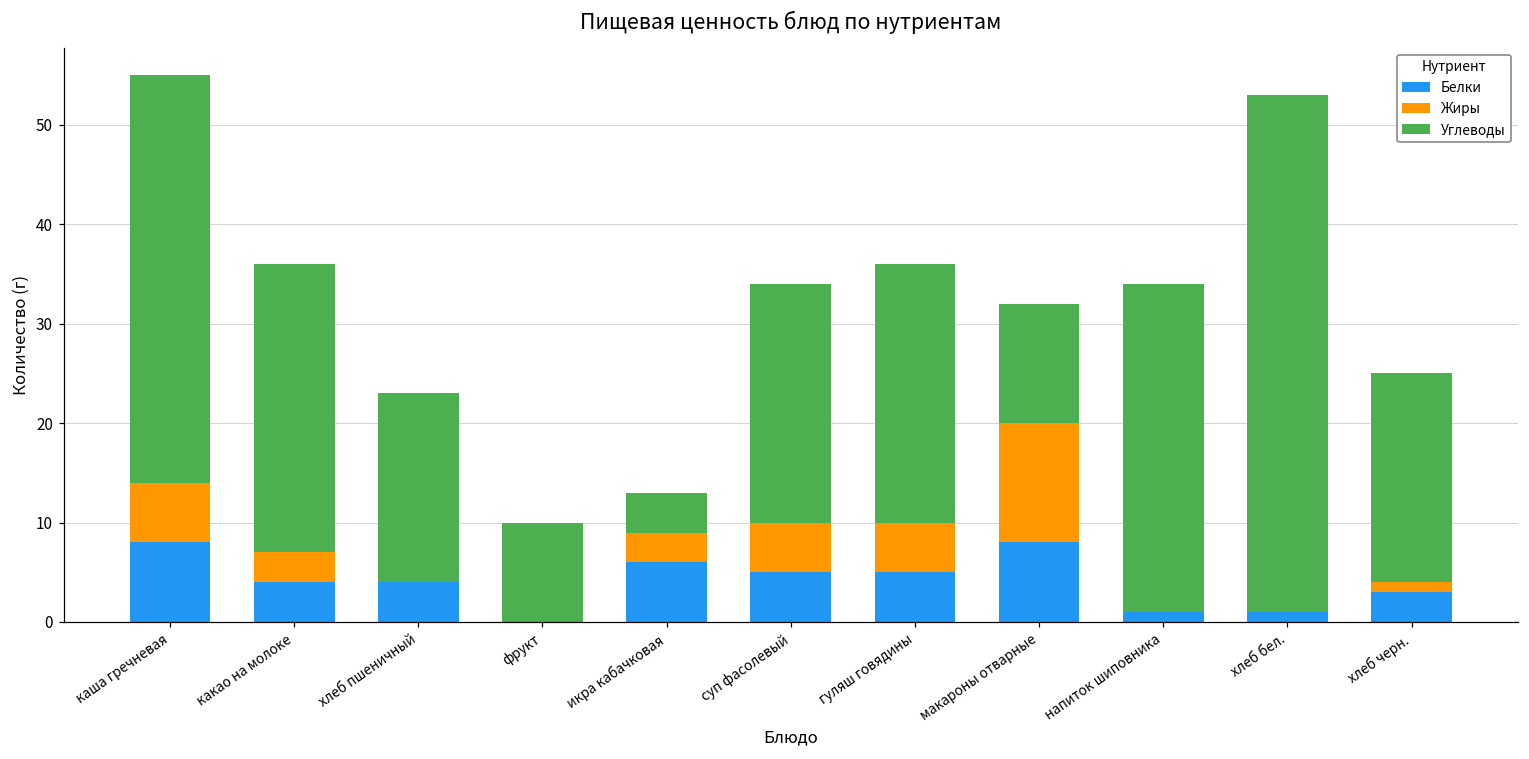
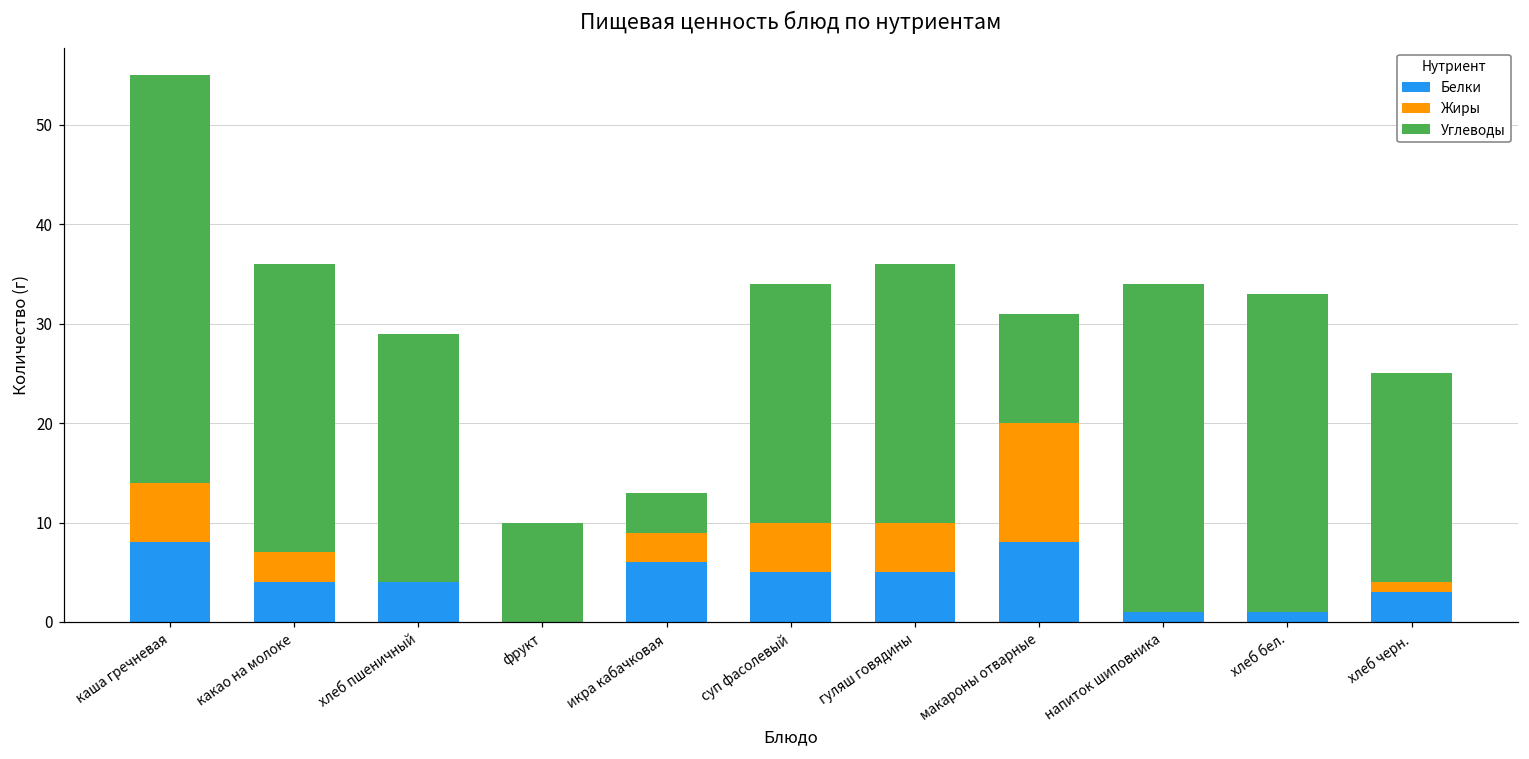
Углеводы, хлеб пшеничный: 19 -> 25
Углеводы, макароны отварные: 12 -> 11
Углеводы, хлеб бел.: 52 -> 32
